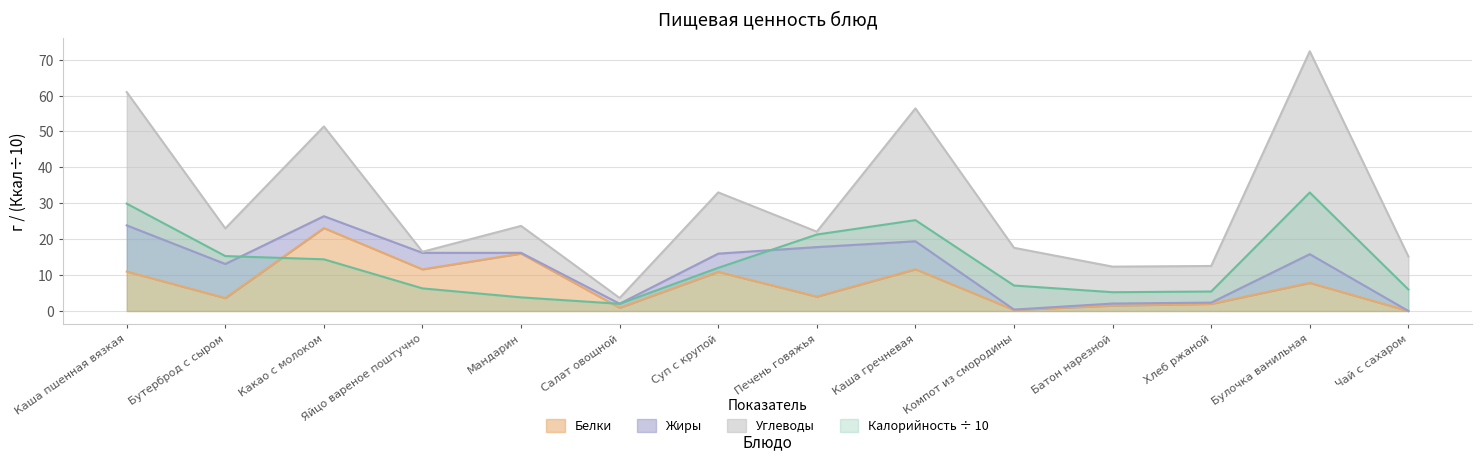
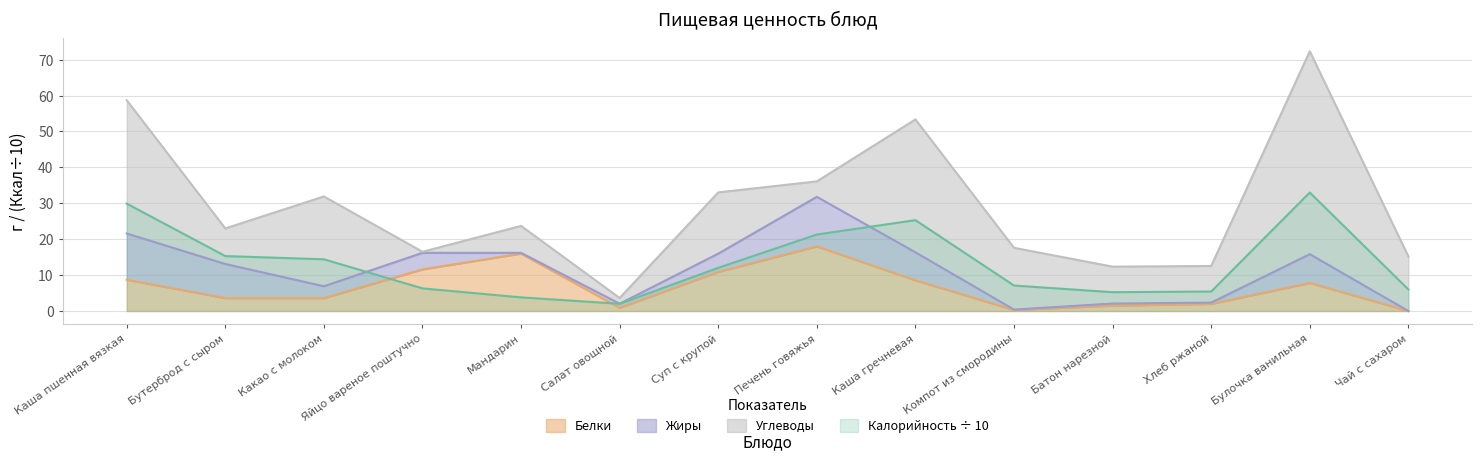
Белки, Каша пшенная вязкая: 11 -> 9
Белки, Какао с молоком: 23 -> 4
Белки, Печень говяжья: 4 -> 18
Белки, Каша гречневая: 12 -> 9
